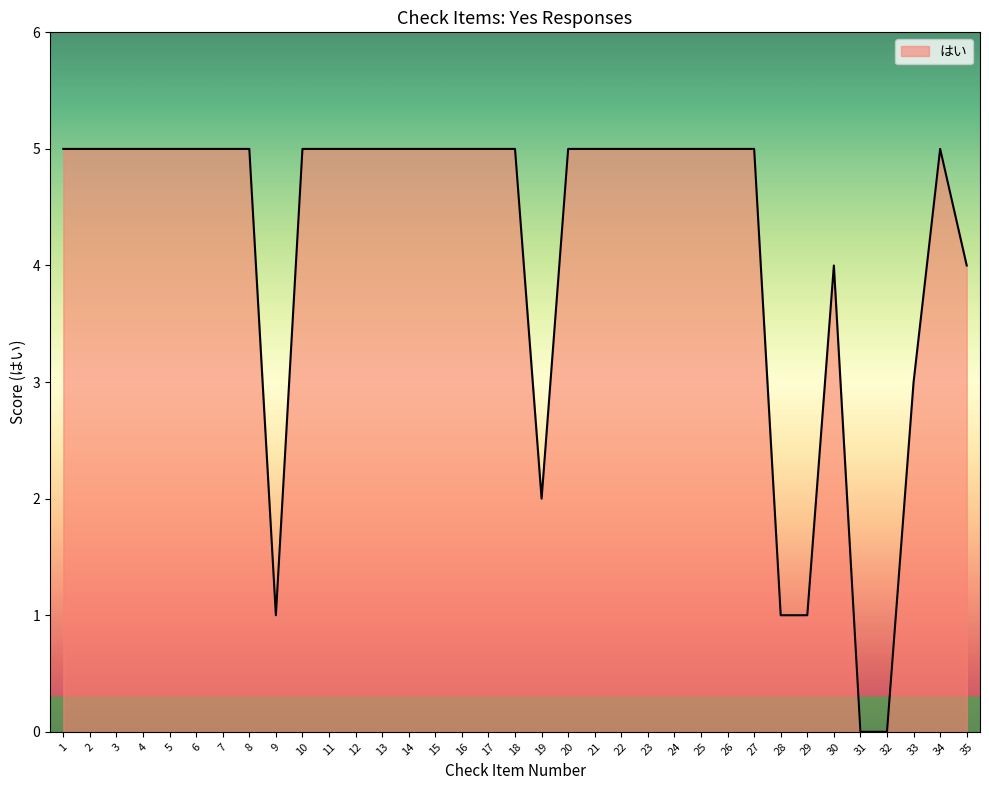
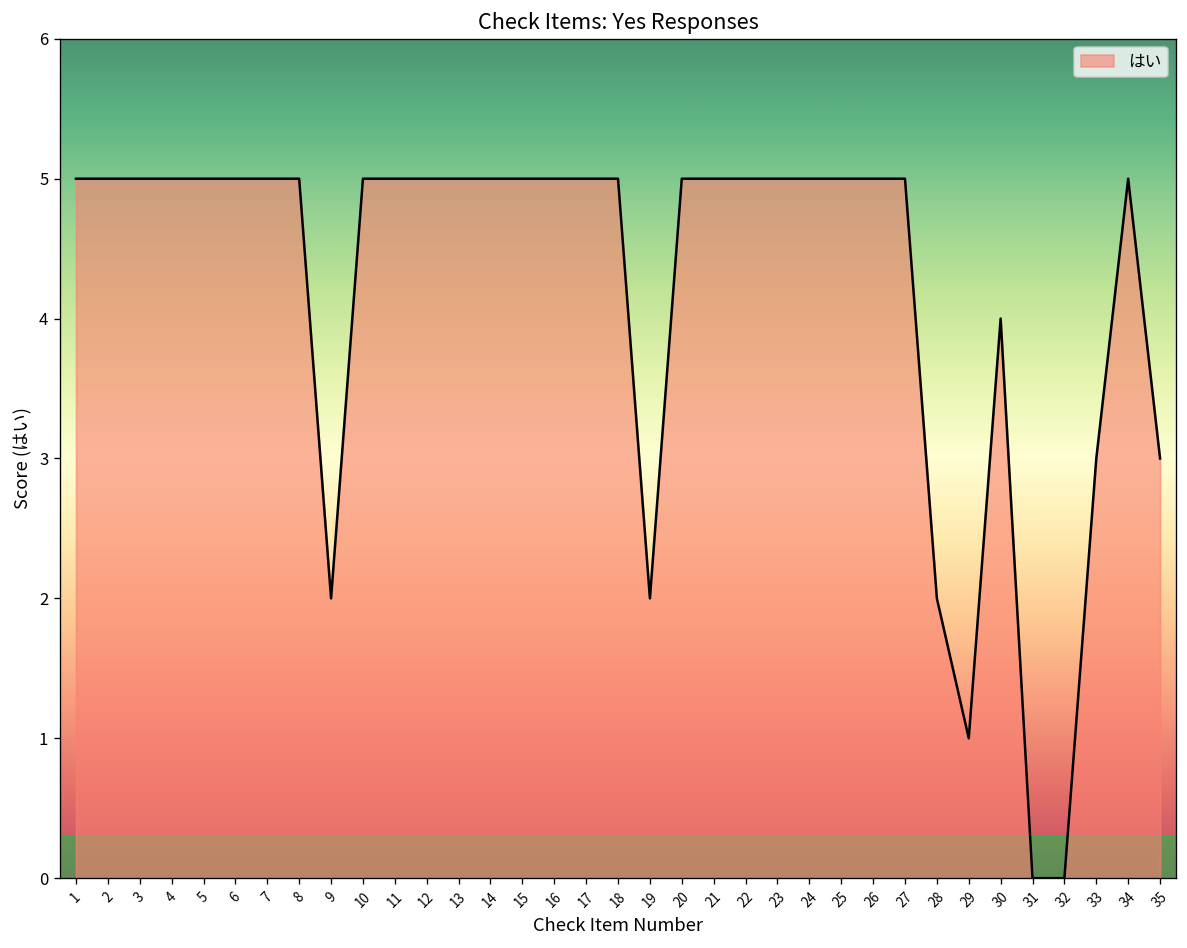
9: 1 -> 2
28: 1 -> 2
35: 4 -> 3
